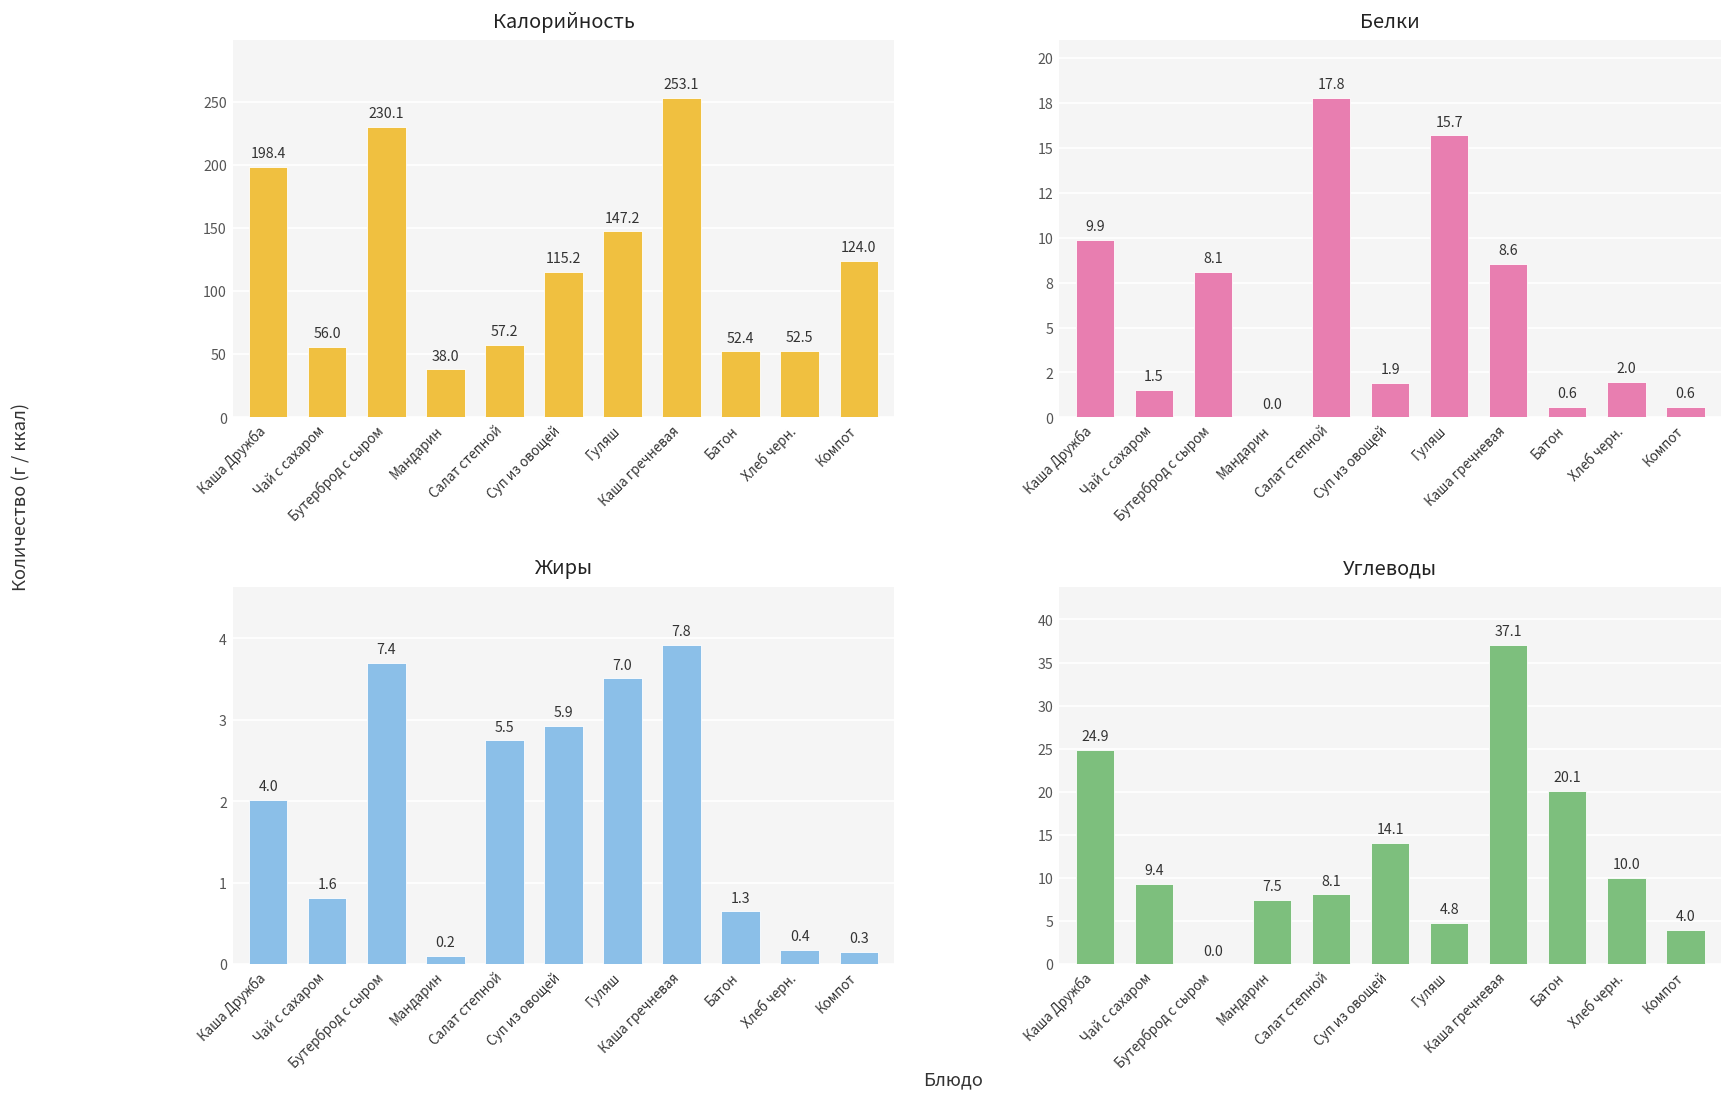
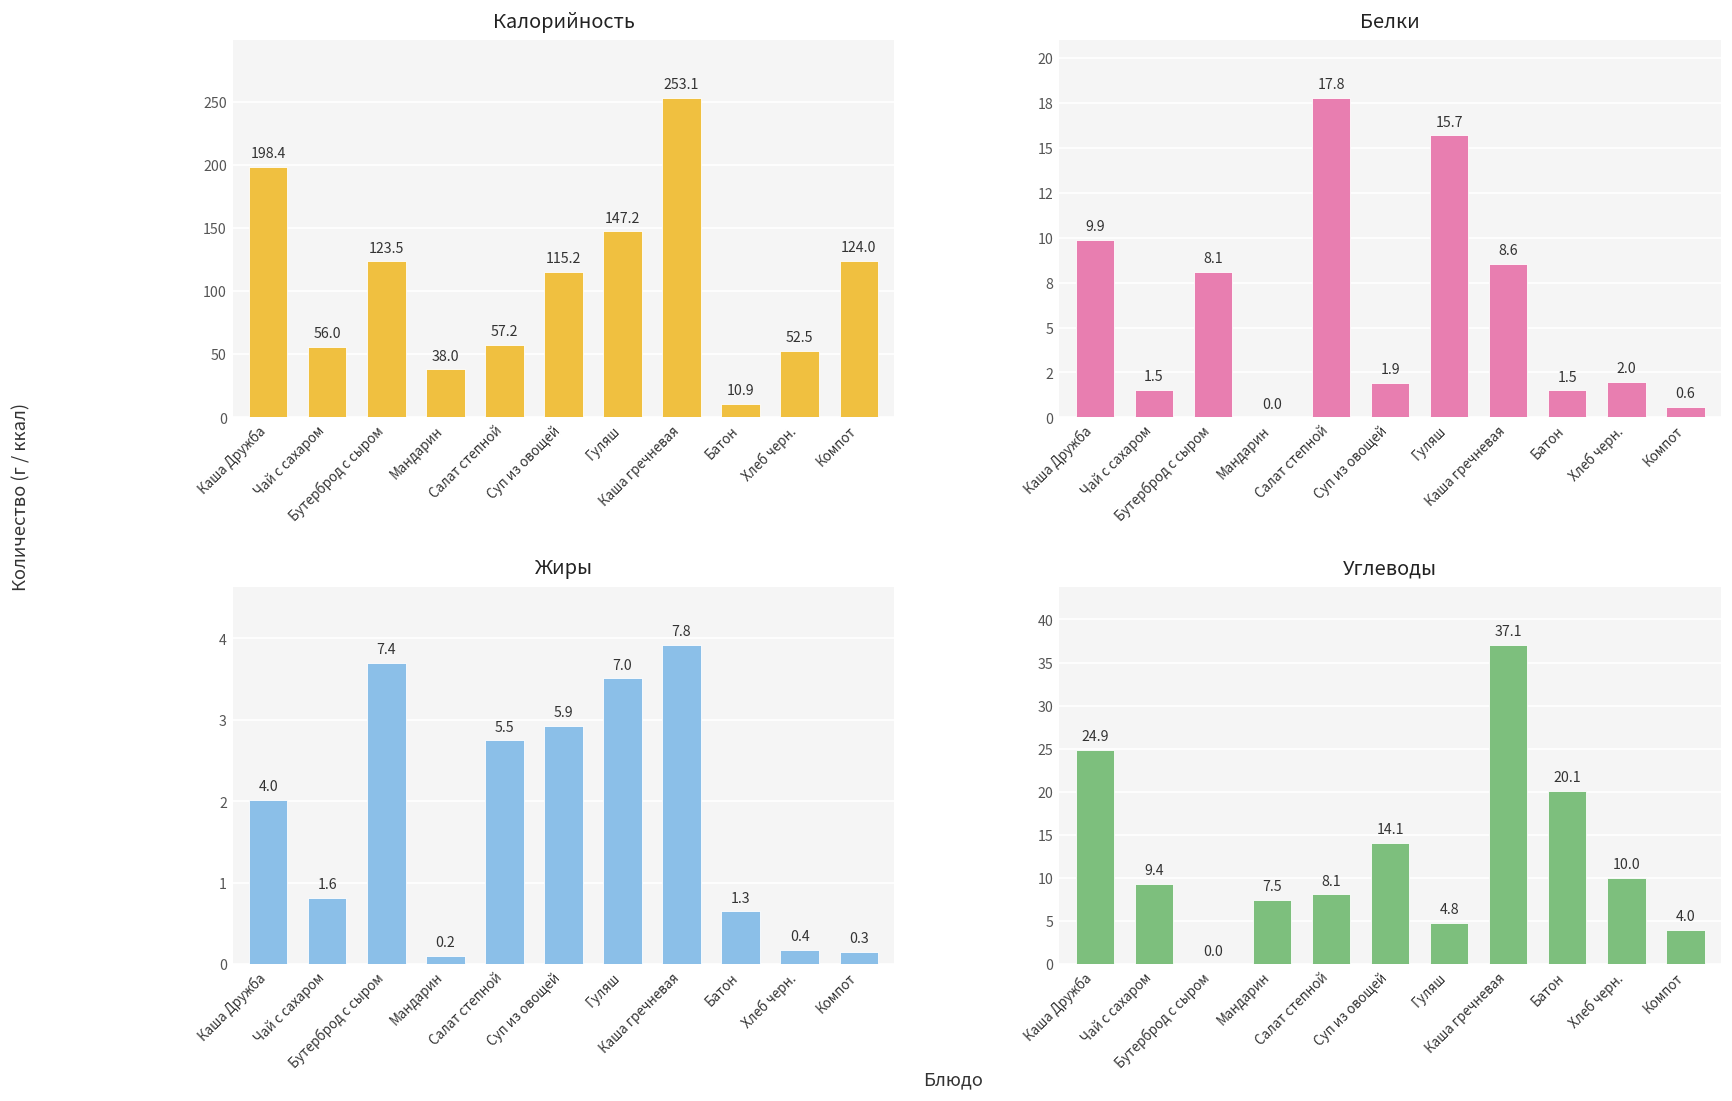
Калорийность, Бутерброд с сыром: 230.1 -> 123.5
Калорийность, Батон: 52.4 -> 10.9
Белки, Батон: 0.6 -> 1.5
